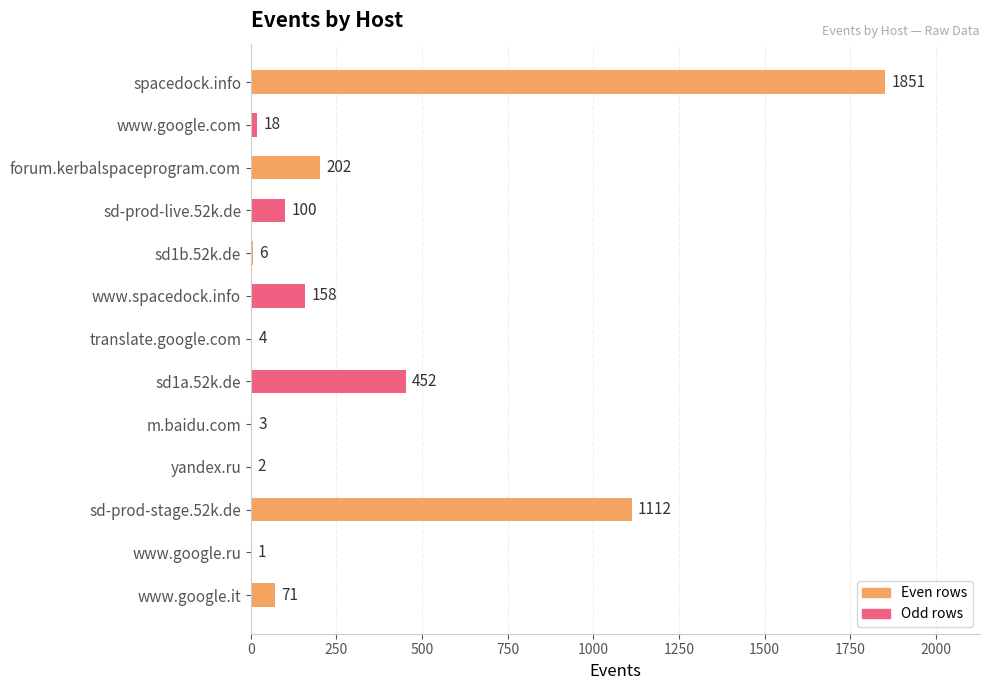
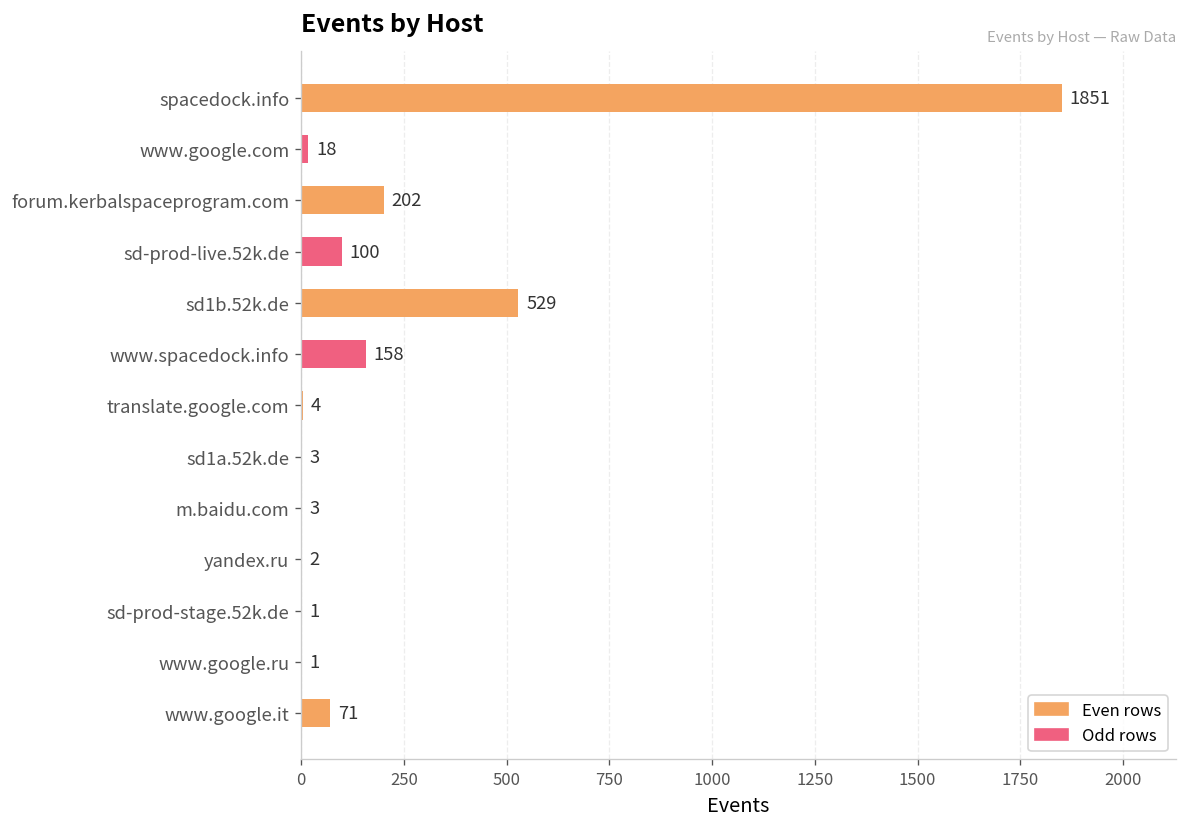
sd1b.52k.de: 6 -> 529
sd1a.52k.de: 452 -> 3
sd-prod-stage.52k.de: 1112 -> 1
